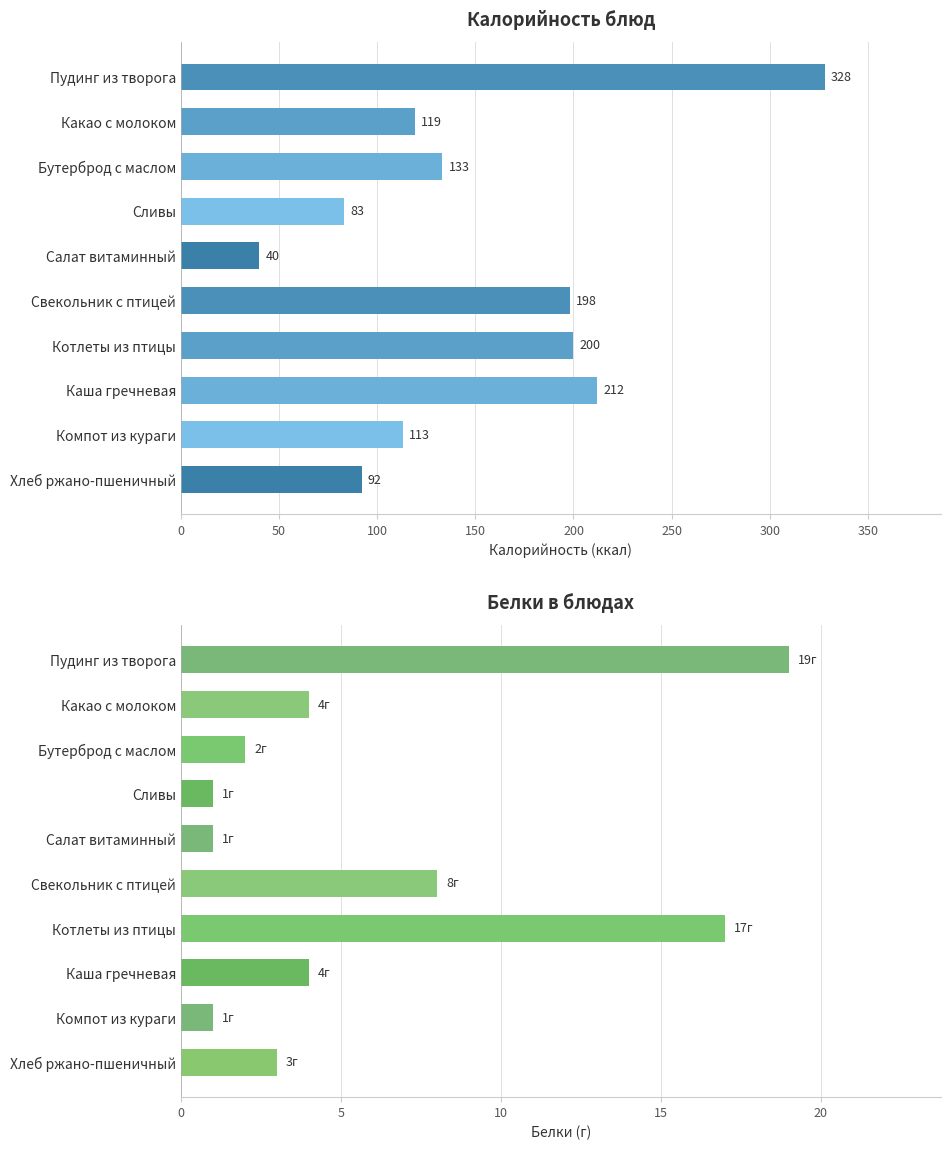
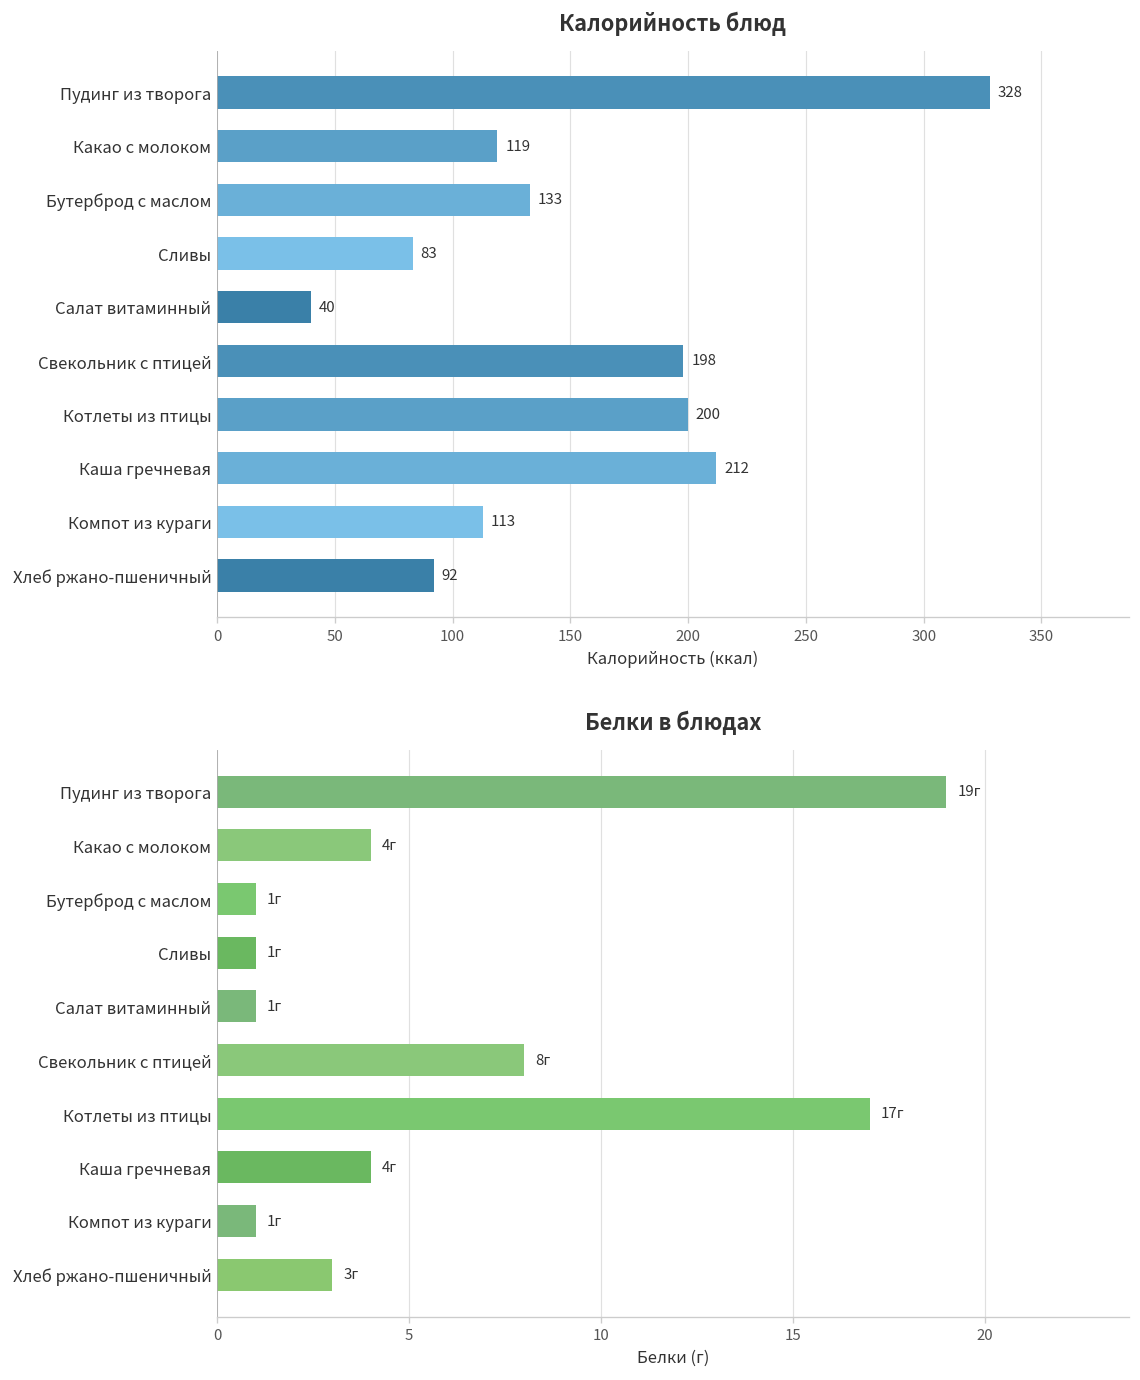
Белки в блюдах, Бутерброд с маслом: 2г -> 1г
